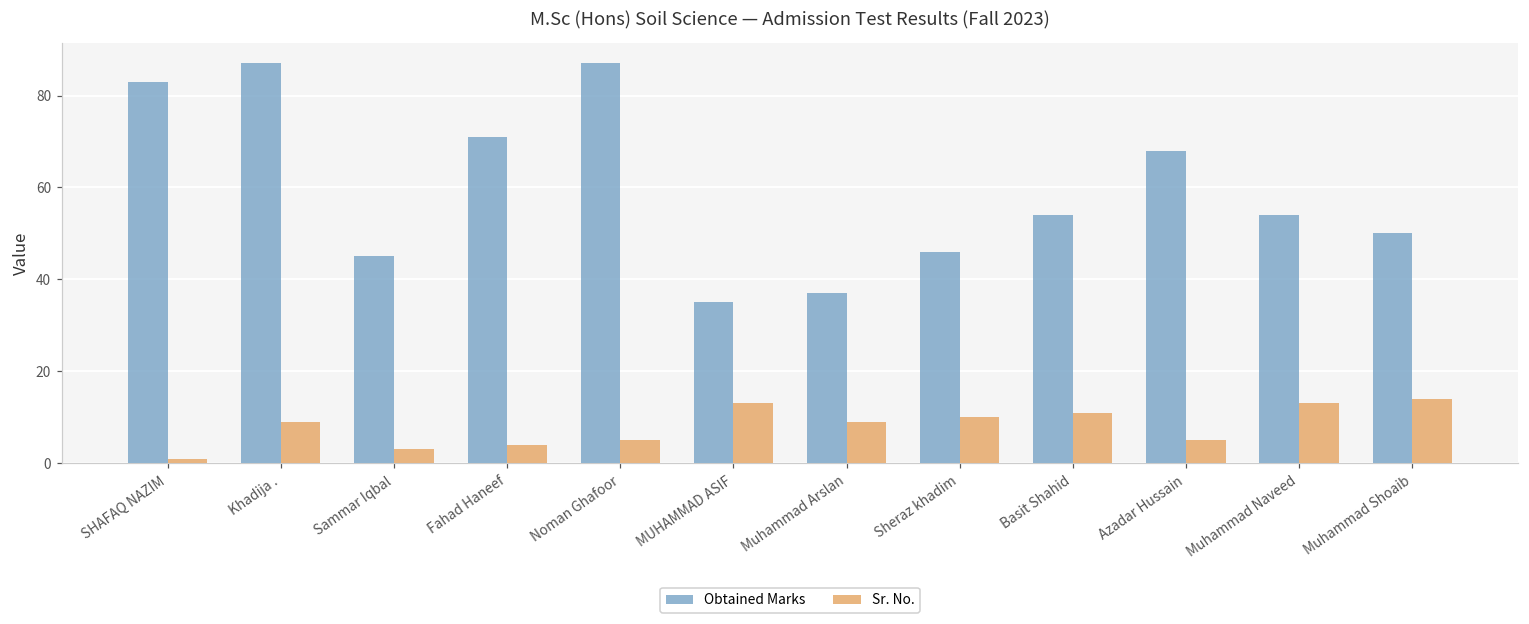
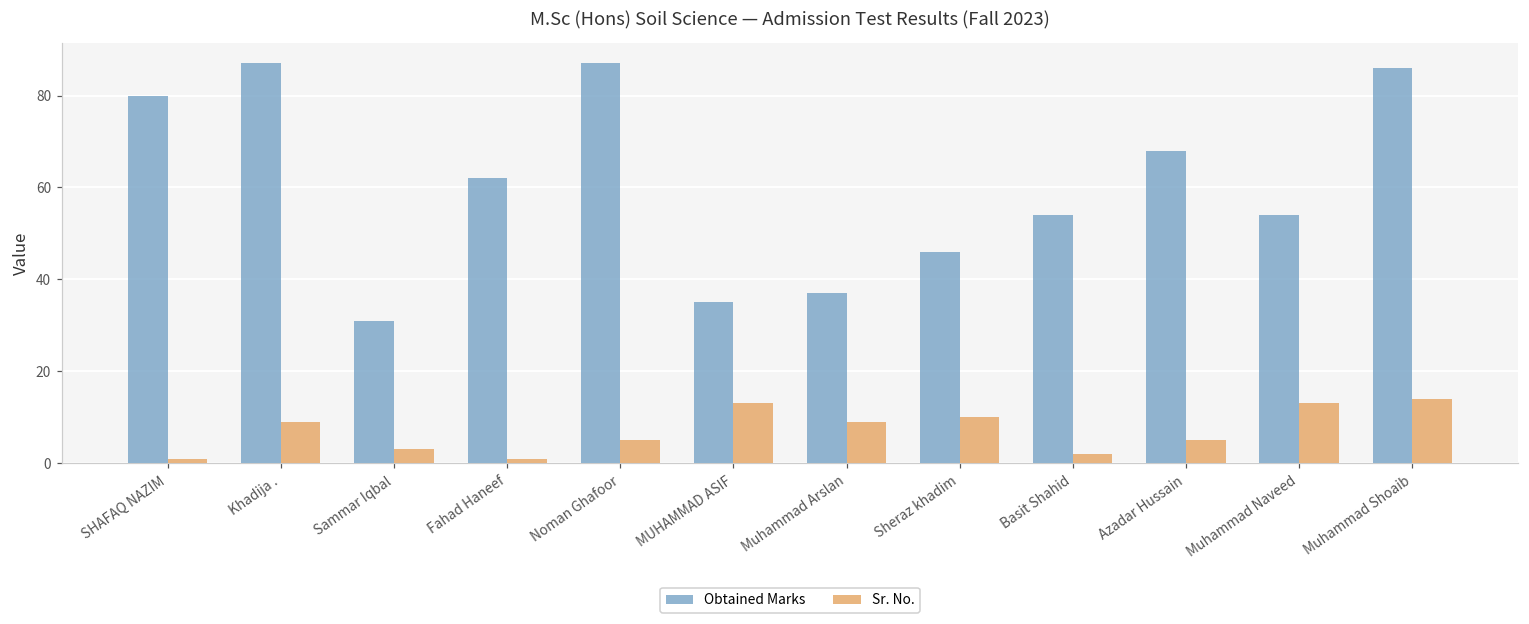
Obtained Marks, SHAFAQ NAZIM: 83 -> 80
Obtained Marks, Sammar Iqbal: 45 -> 31
Obtained Marks, Fahad Haneef: 71 -> 62
Sr. No., Fahad Haneef: 4 -> 1
Sr. No., Basit Shahid: 11 -> 2
Obtained Marks, Muhammad Shoaib: 50 -> 86
